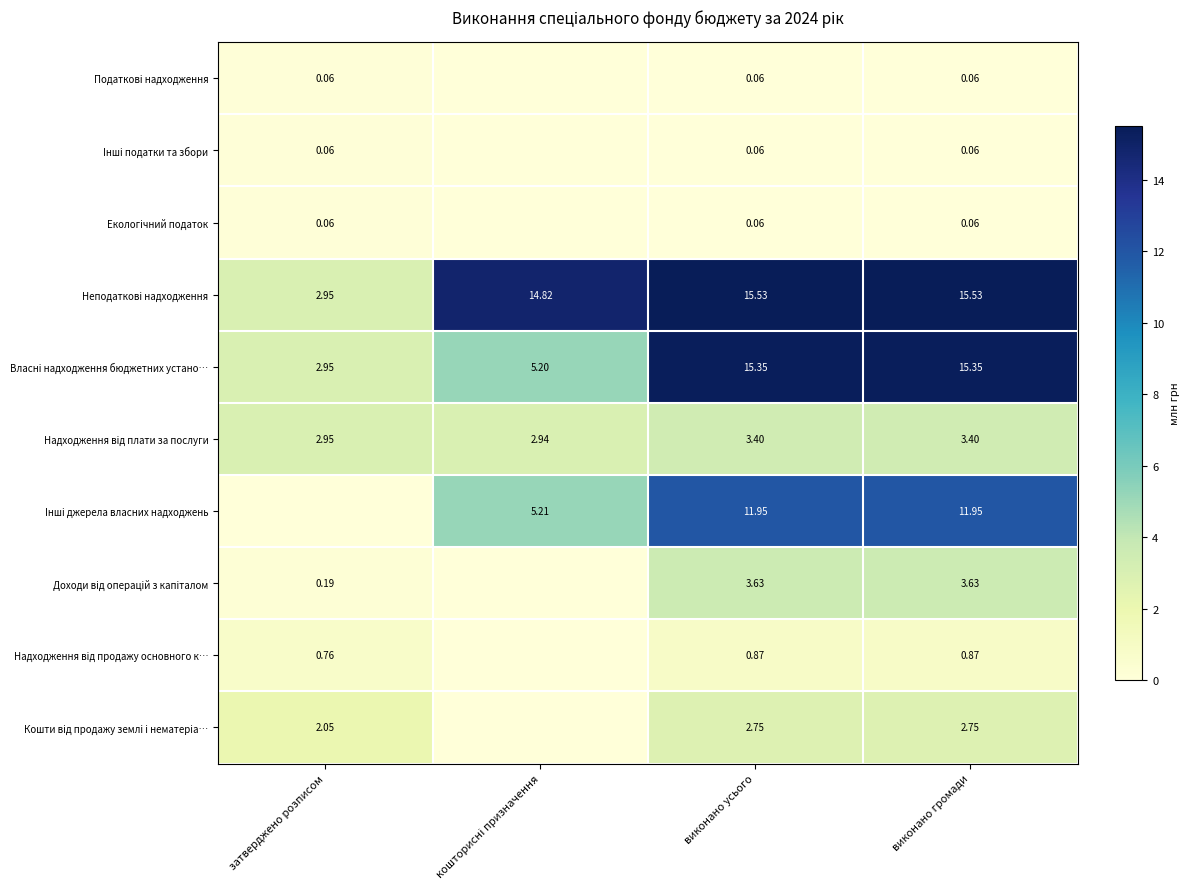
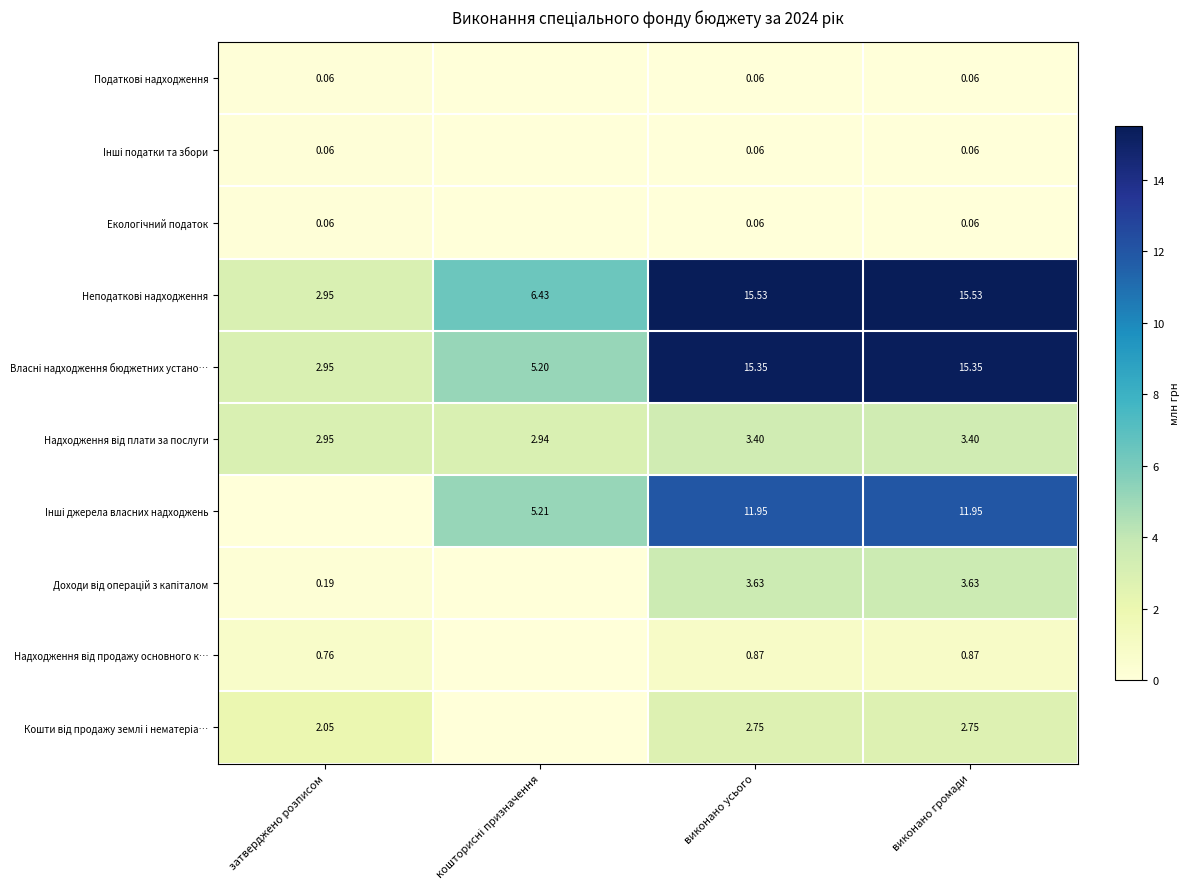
Неподаткові надходження, кошторисні призначення: 14.82 -> 6.43
